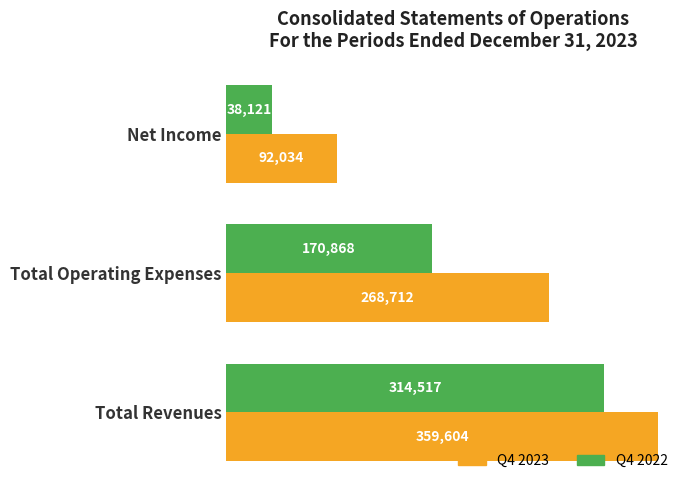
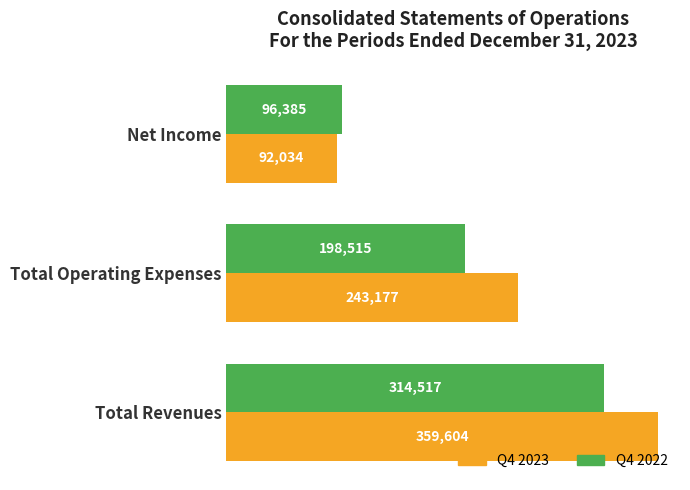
Q4 2022, Net Income: 38,121 -> 96,385
Q4 2022, Total Operating Expenses: 170,868 -> 198,515
Q4 2023, Total Operating Expenses: 268,712 -> 243,177
